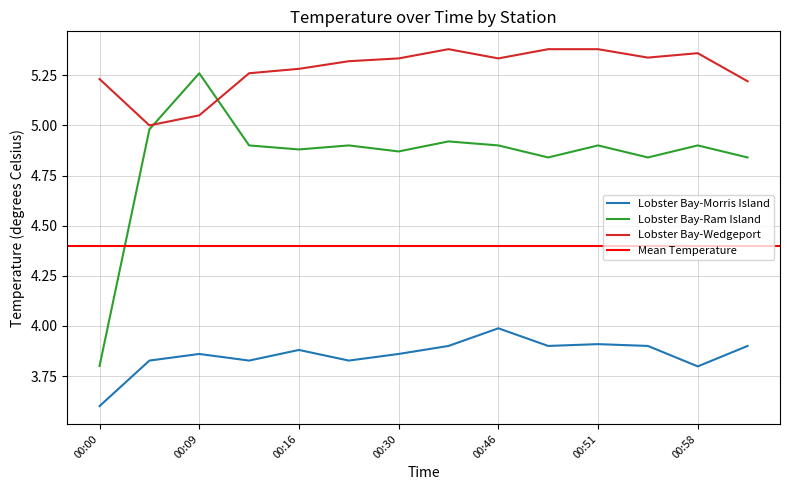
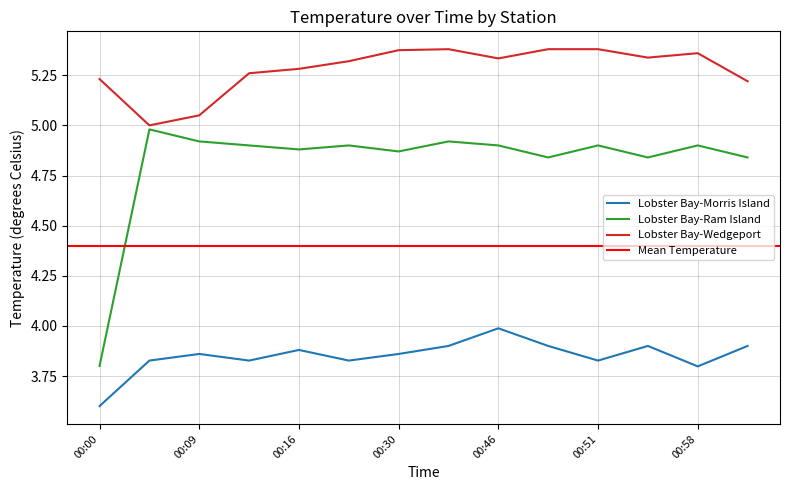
Lobster Bay-Ram Island, 00:09: 5.26 -> 4.92
Lobster Bay-Wedgeport, 00:30: 5.33 -> 5.38
Lobster Bay-Morris Island, 00:51: 3.91 -> 3.83
